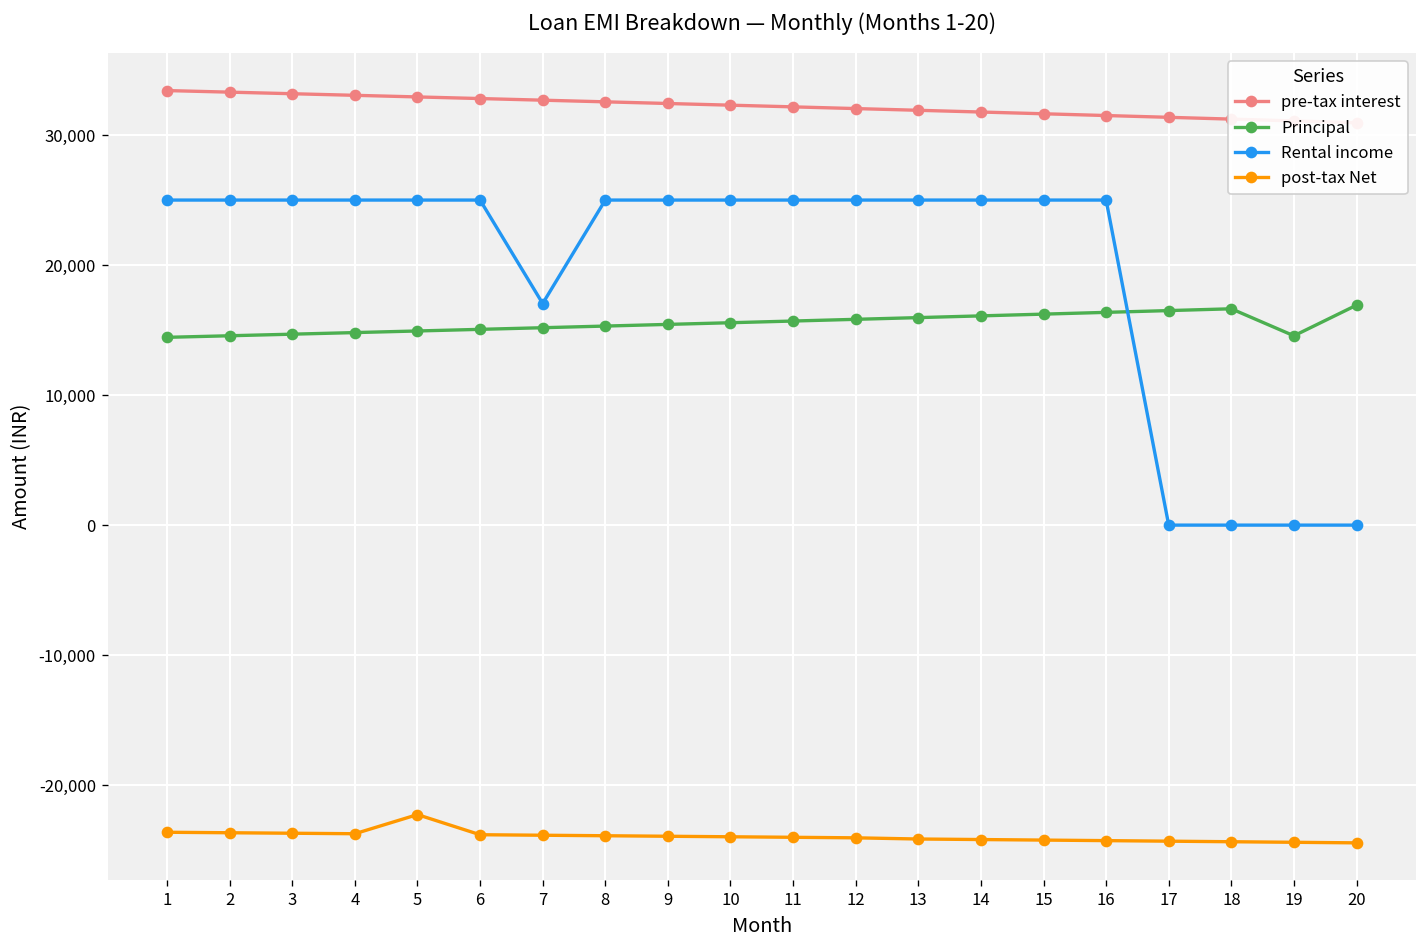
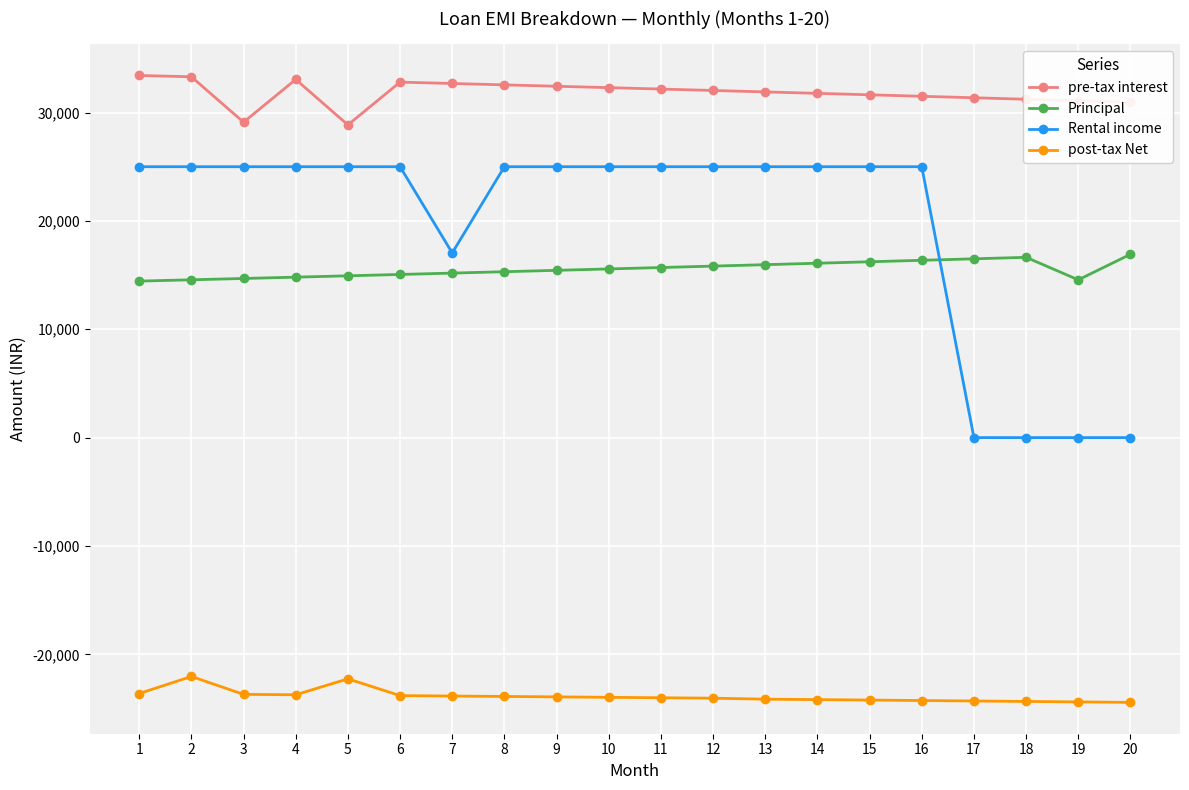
post-tax Net, 2: -23,700 -> -22,000
pre-tax interest, 3: 33,200 -> 29,100
pre-tax interest, 5: 32,900 -> 28,900
